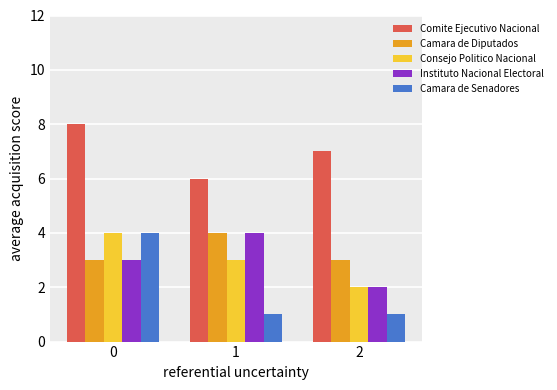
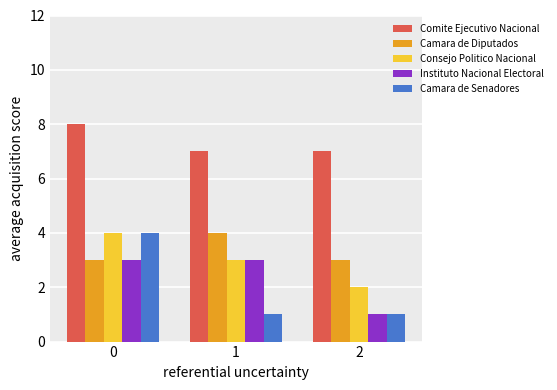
Comite Ejecutivo Nacional, 1: 6 -> 7
Instituto Nacional Electoral, 1: 4 -> 3
Instituto Nacional Electoral, 2: 2 -> 1
